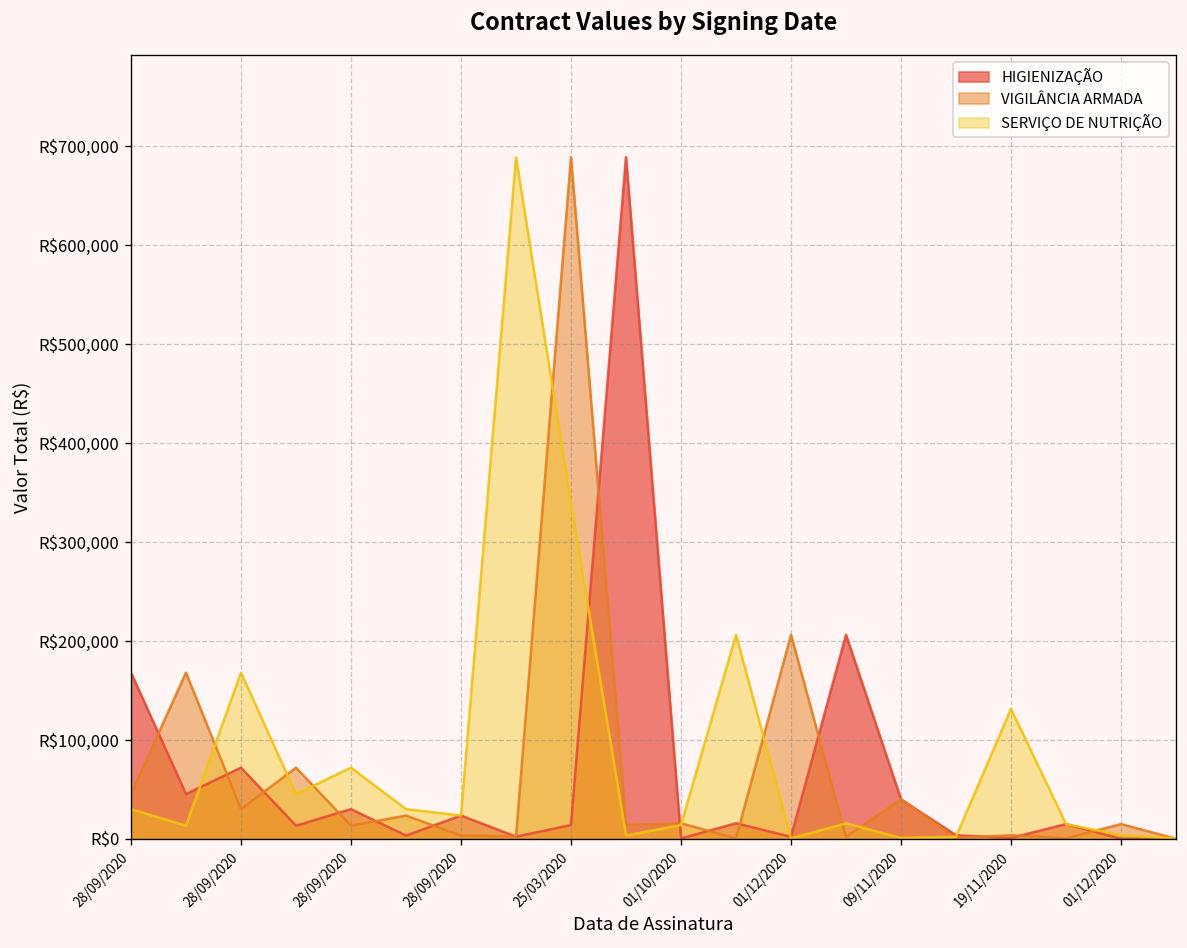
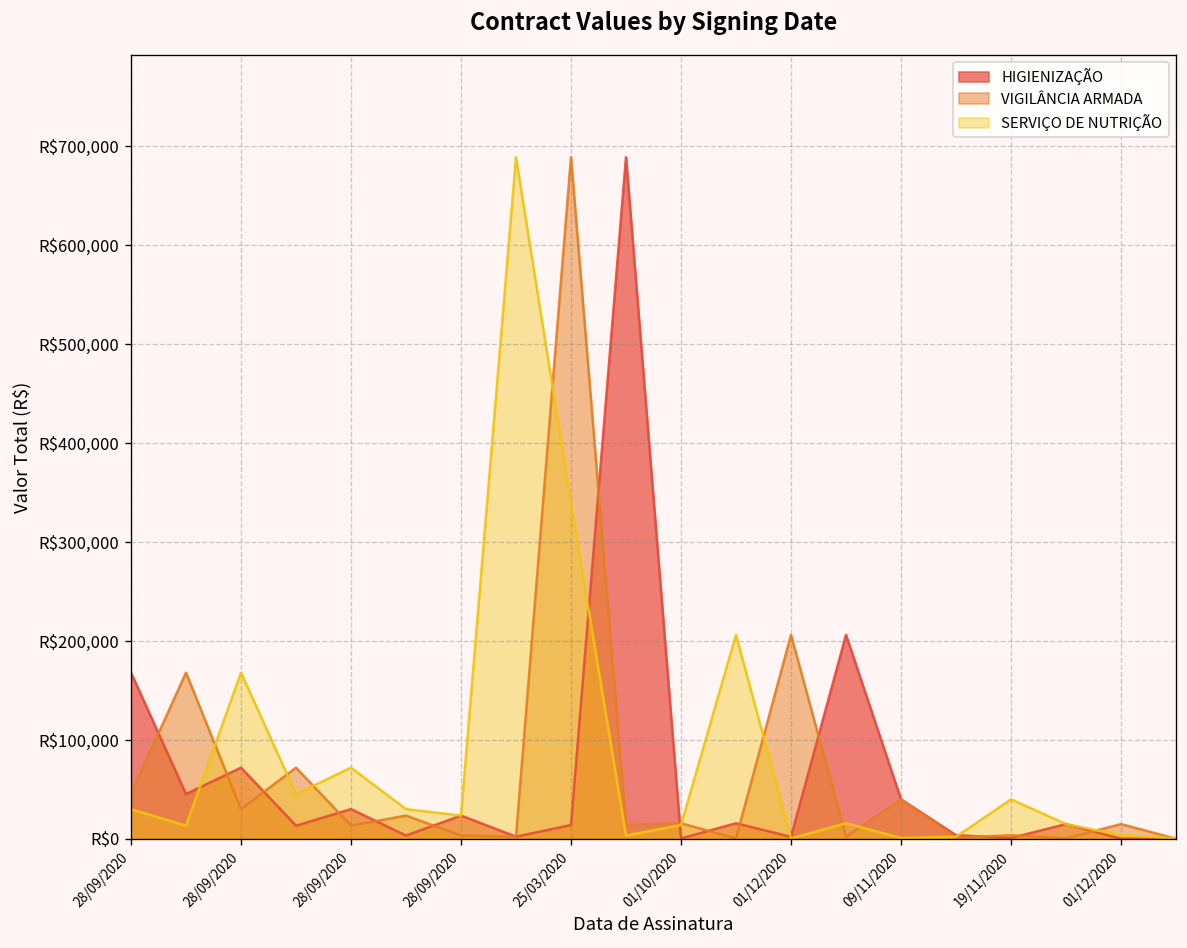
SERVIÇO DE NUTRIÇÃO, 19/11/2020: R$130,000 -> R$40,000
